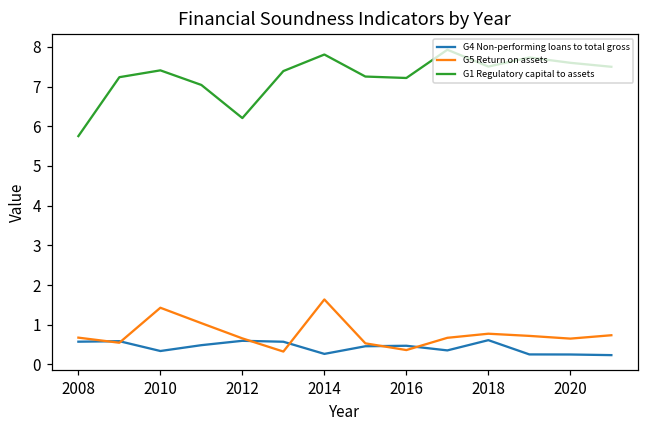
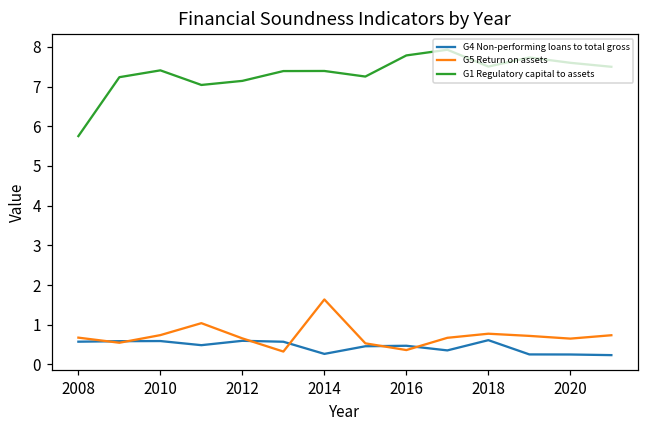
G4 Non-performing loans to total gross, 2010: 0.3 -> 0.6
G5 Return on assets, 2010: 1.4 -> 0.7
G1 Regulatory capital to assets, 2012: 6.2 -> 7.1
G1 Regulatory capital to assets, 2014: 7.8 -> 7.4
G1 Regulatory capital to assets, 2016: 7.2 -> 7.8
